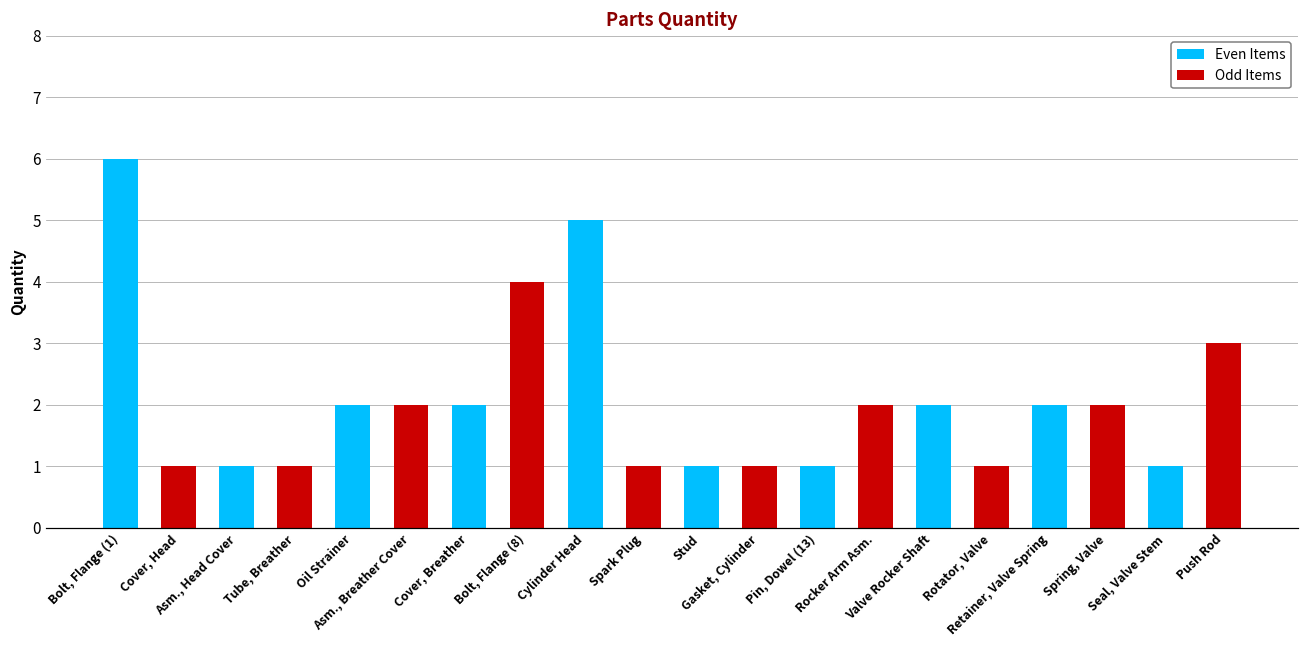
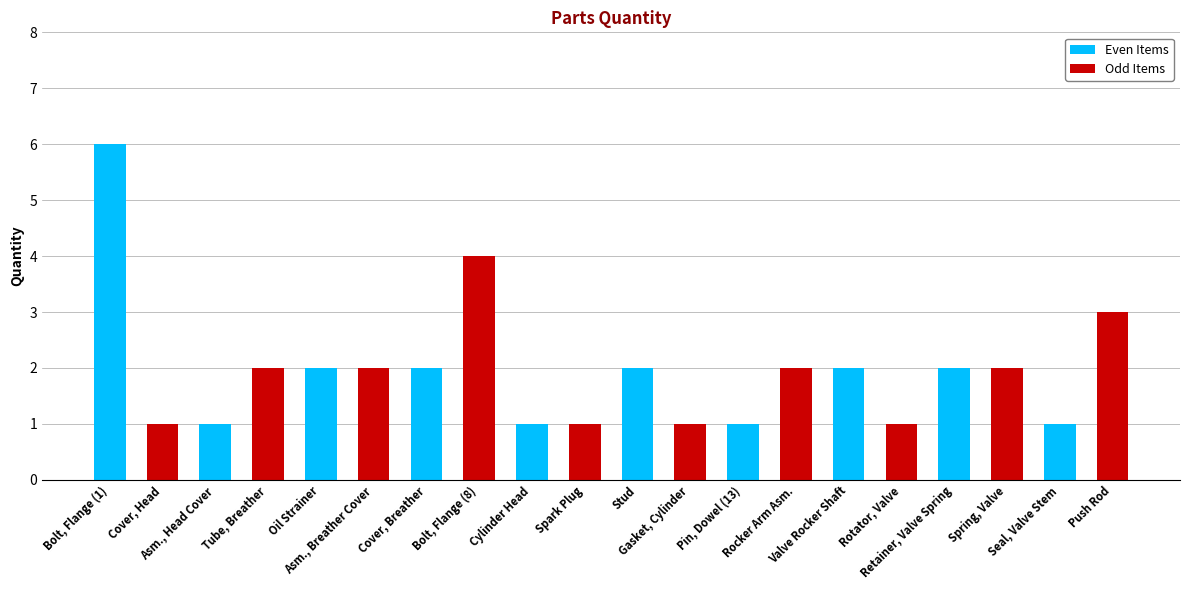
Tube, Breather: 1 -> 2
Cylinder Head: 5 -> 1
Stud: 1 -> 2
